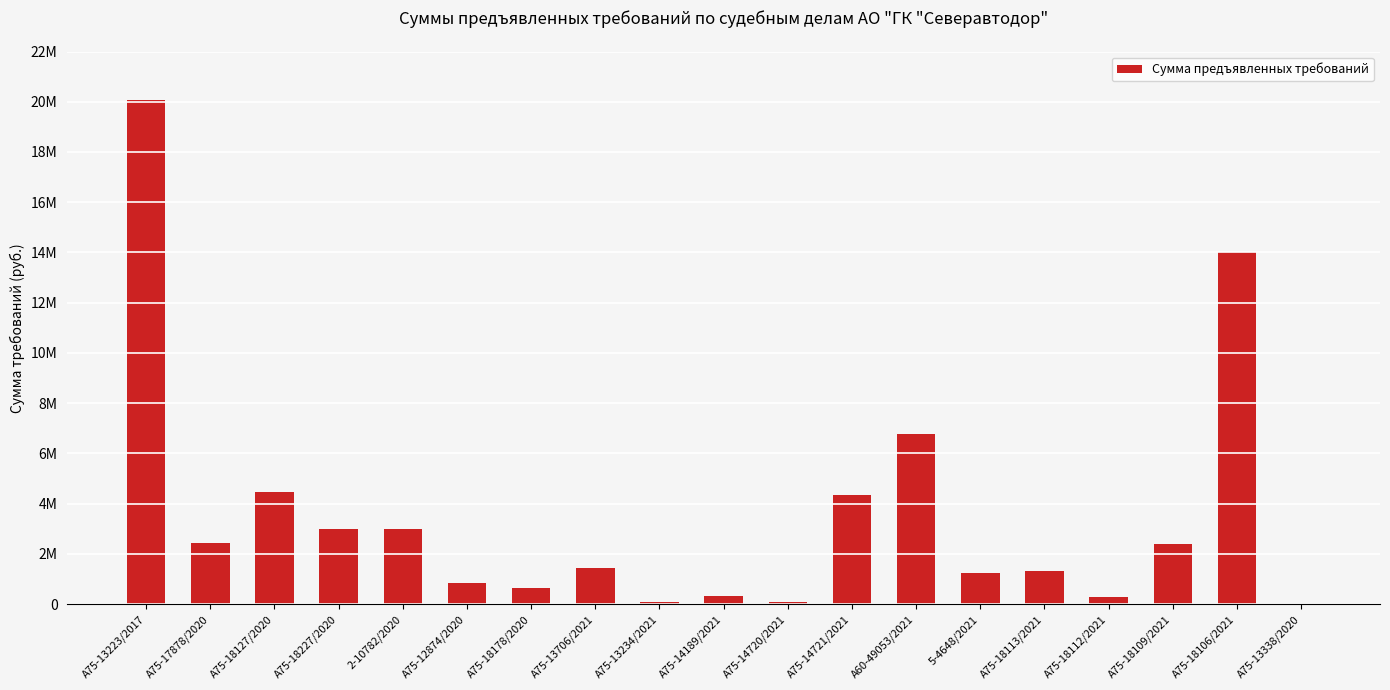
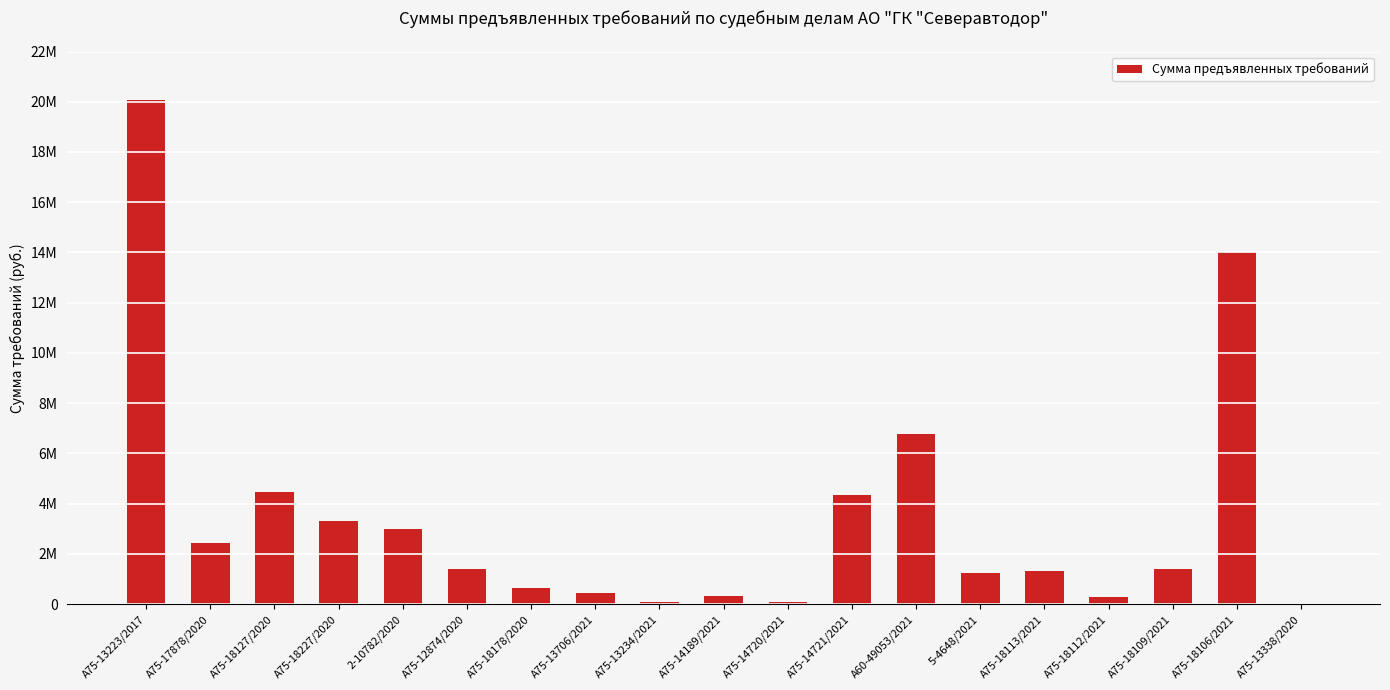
А75-18227/2020: 3000000 -> 3300000
А75-12874/2020: 800000 -> 1400000
А75-13706/2021: 1400000 -> 400000
А75-18109/2021: 2400000 -> 1400000
